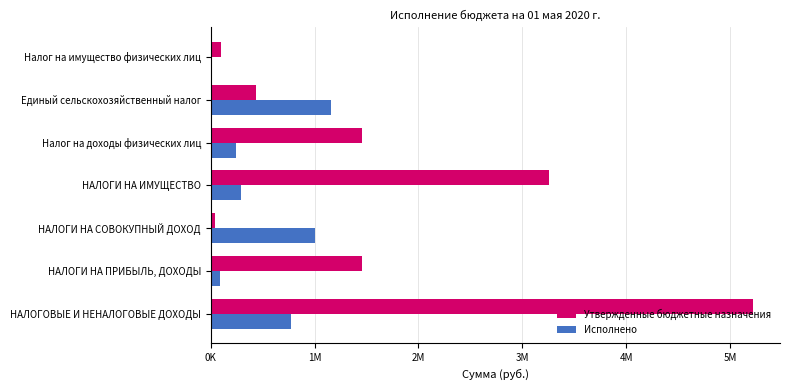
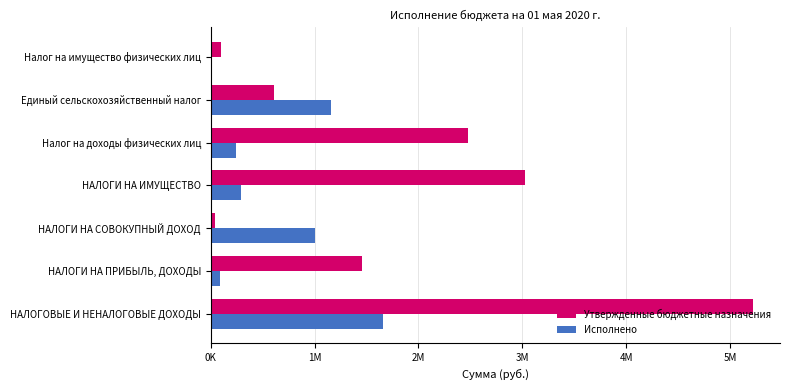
Утвержденные бюджетные назначения, Единый сельскохозяйственный налог: 440000 -> 610000
Утвержденные бюджетные назначения, Налог на доходы физических лиц: 1450000 -> 2470000
Утвержденные бюджетные назначения, НАЛОГИ НА ИМУЩЕСТВО: 3260000 -> 3020000
Исполнено, НАЛОГОВЫЕ И НЕНАЛОГОВЫЕ ДОХОДЫ: 770000 -> 1650000
